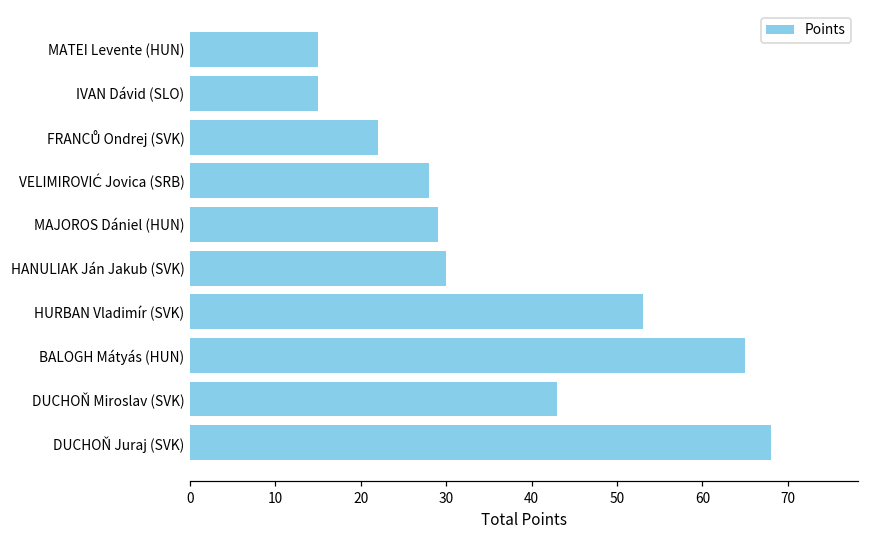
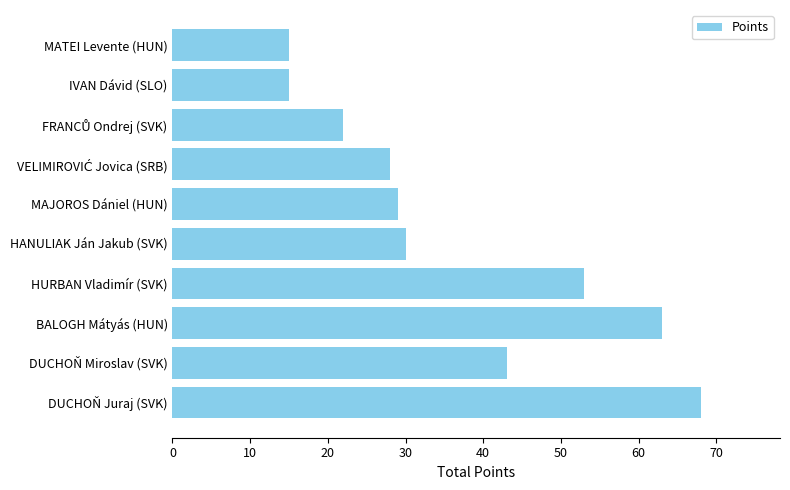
BALOGH Mátyás (HUN): 65 -> 63
